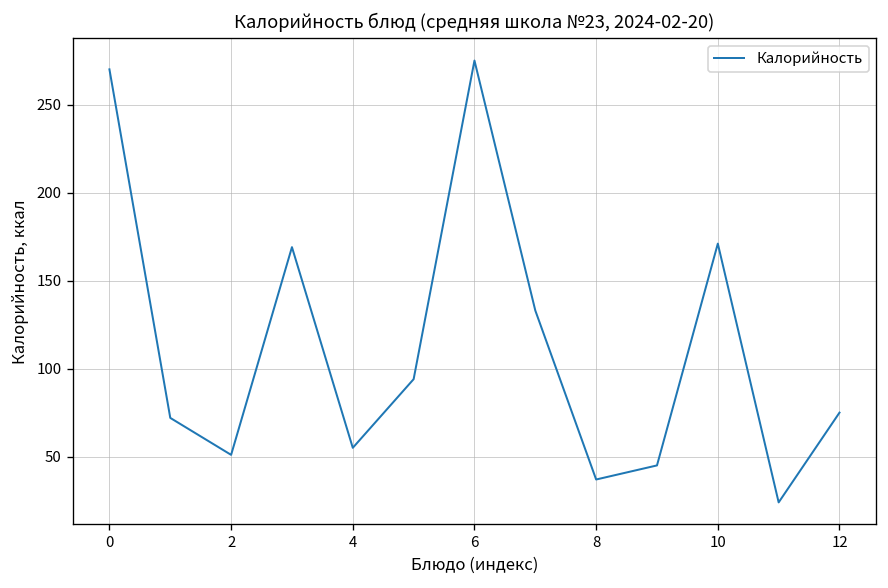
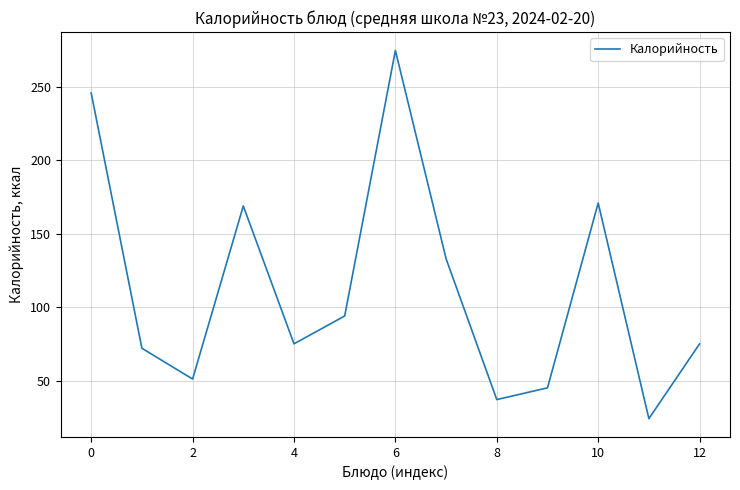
0: 270 -> 246
4: 55 -> 75
